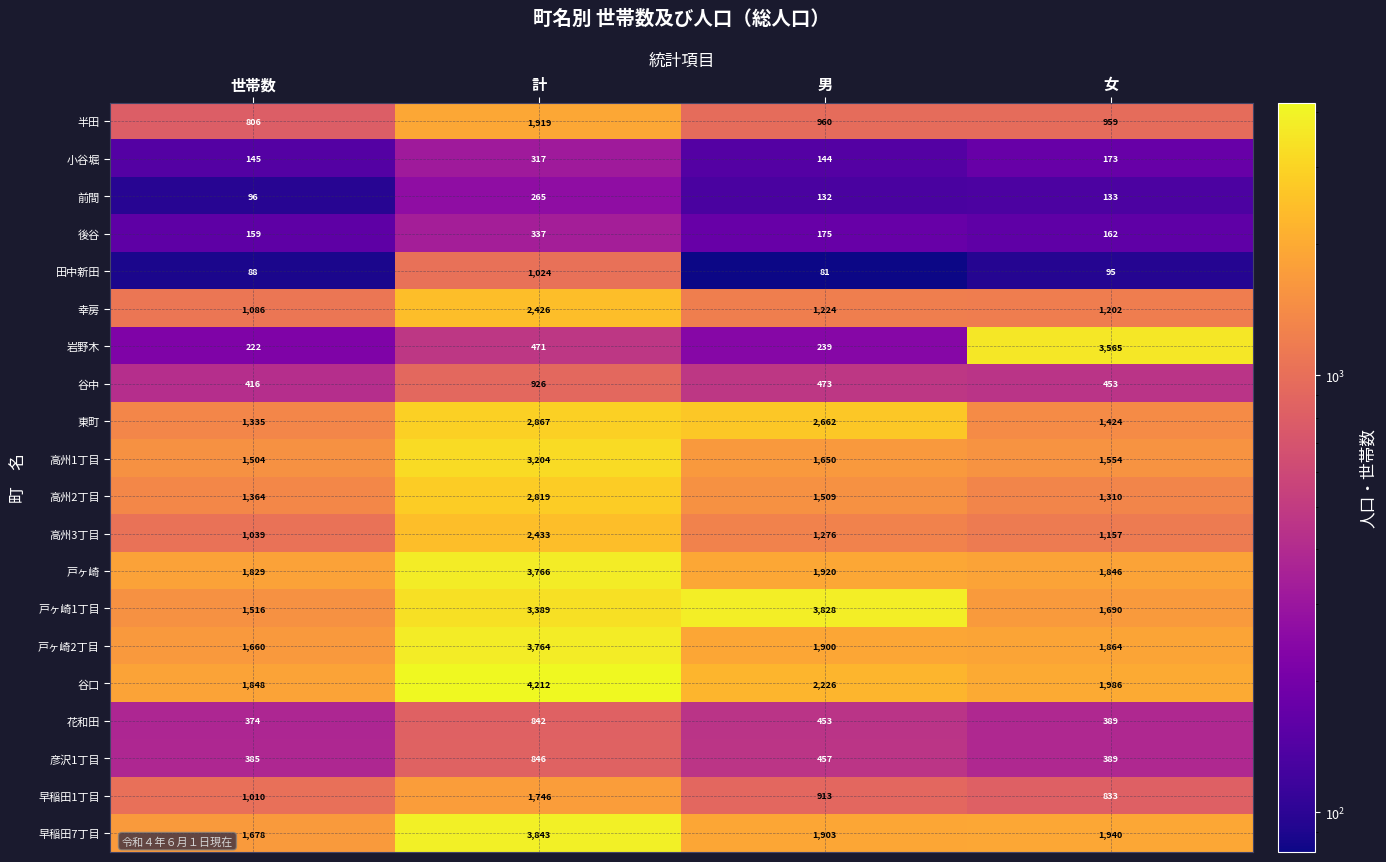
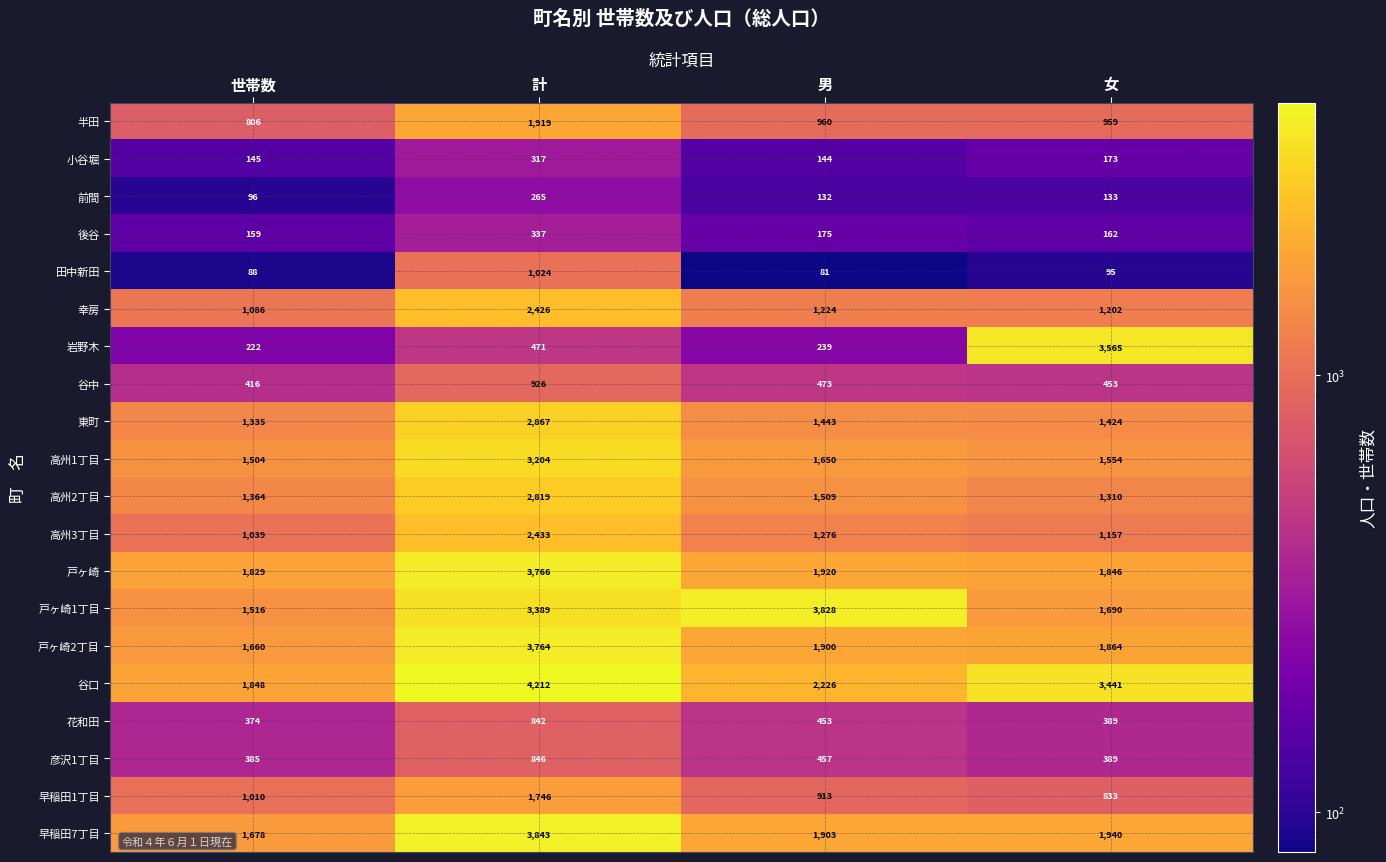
東町, 男: 2,662 -> 1,443
谷口, 女: 1,986 -> 3,441
